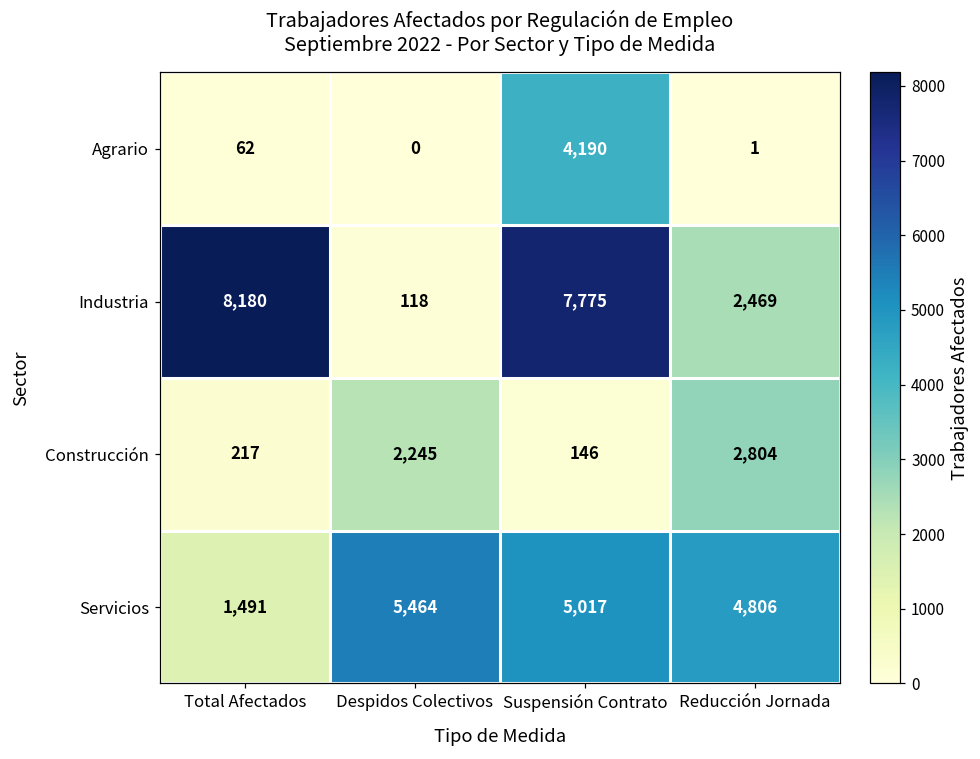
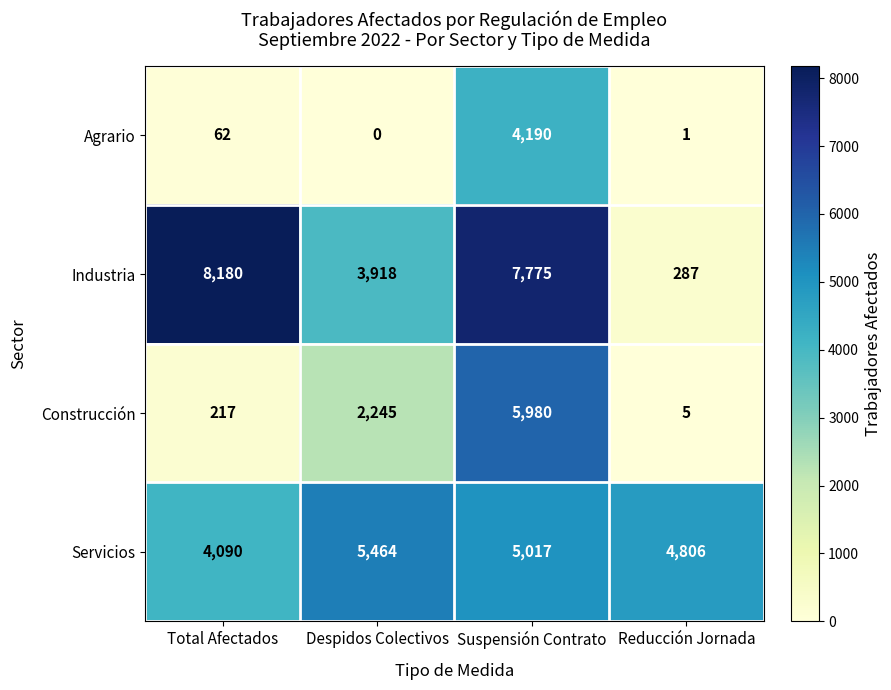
Industria, Despidos Colectivos: 118 -> 3,918
Industria, Reducción Jornada: 2,469 -> 287
Construcción, Suspensión Contrato: 146 -> 5,980
Construcción, Reducción Jornada: 2,804 -> 5
Servicios, Total Afectados: 1,491 -> 4,090
